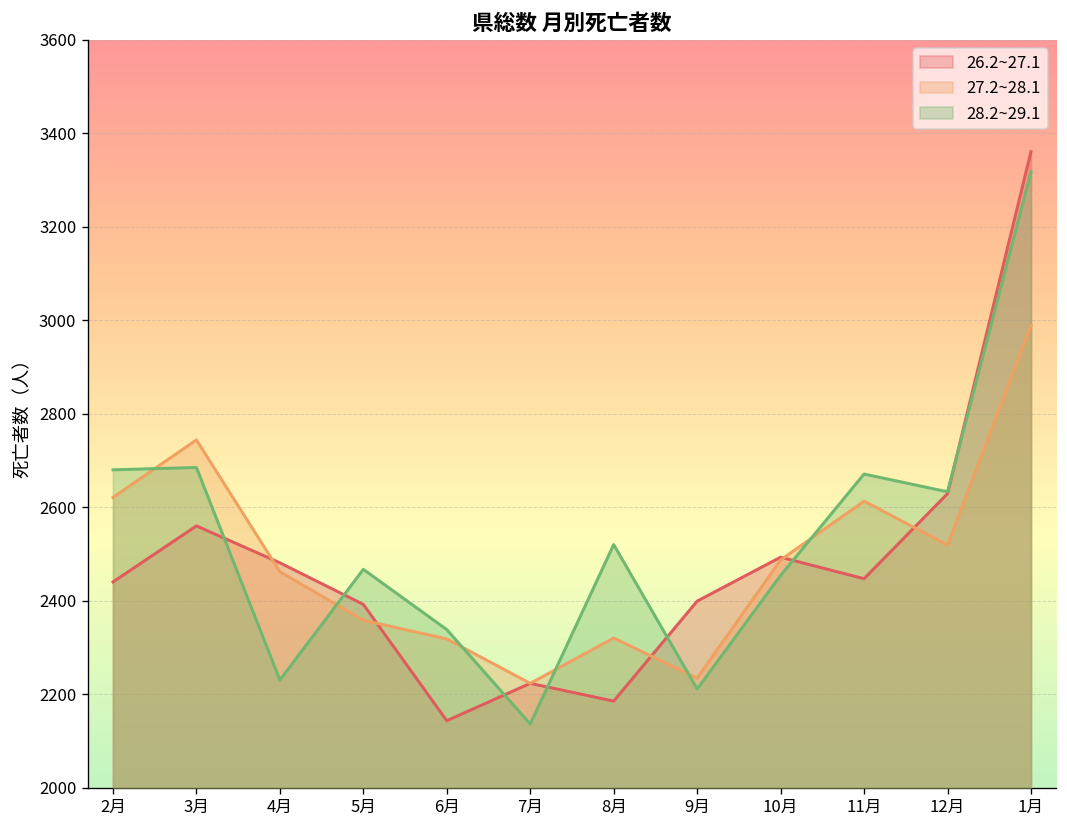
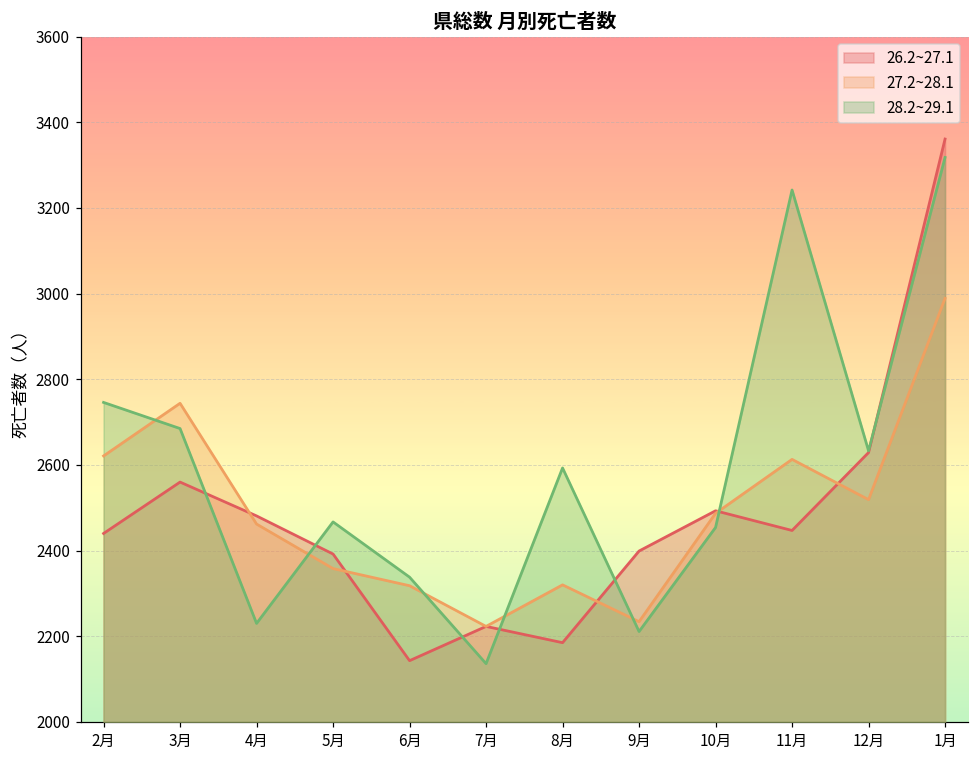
28.2~29.1, 2月: 2680 -> 2750
28.2~29.1, 8月: 2520 -> 2590
28.2~29.1, 11月: 2670 -> 3240
